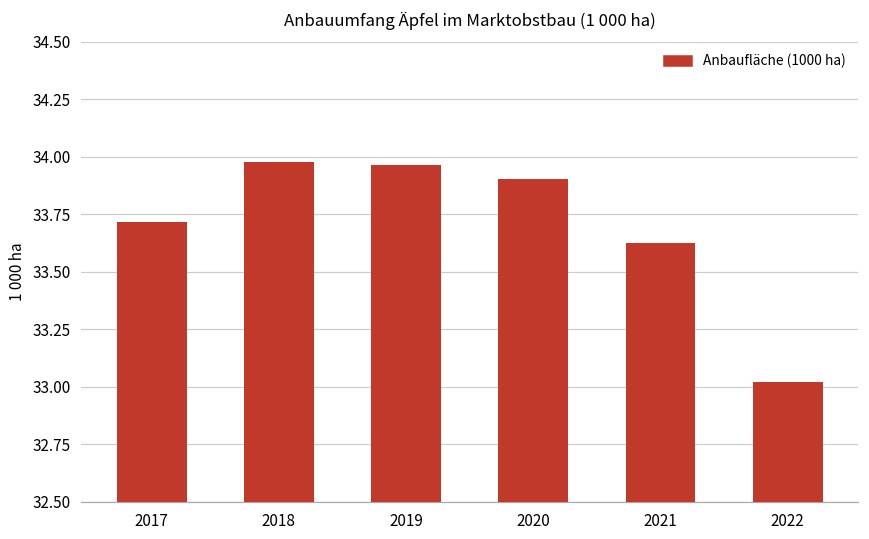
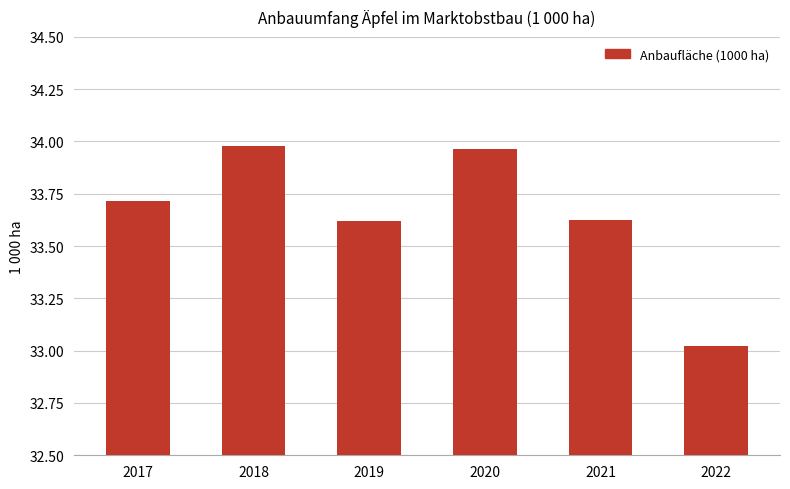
2019: 33.97 -> 33.62
2020: 33.91 -> 33.97
